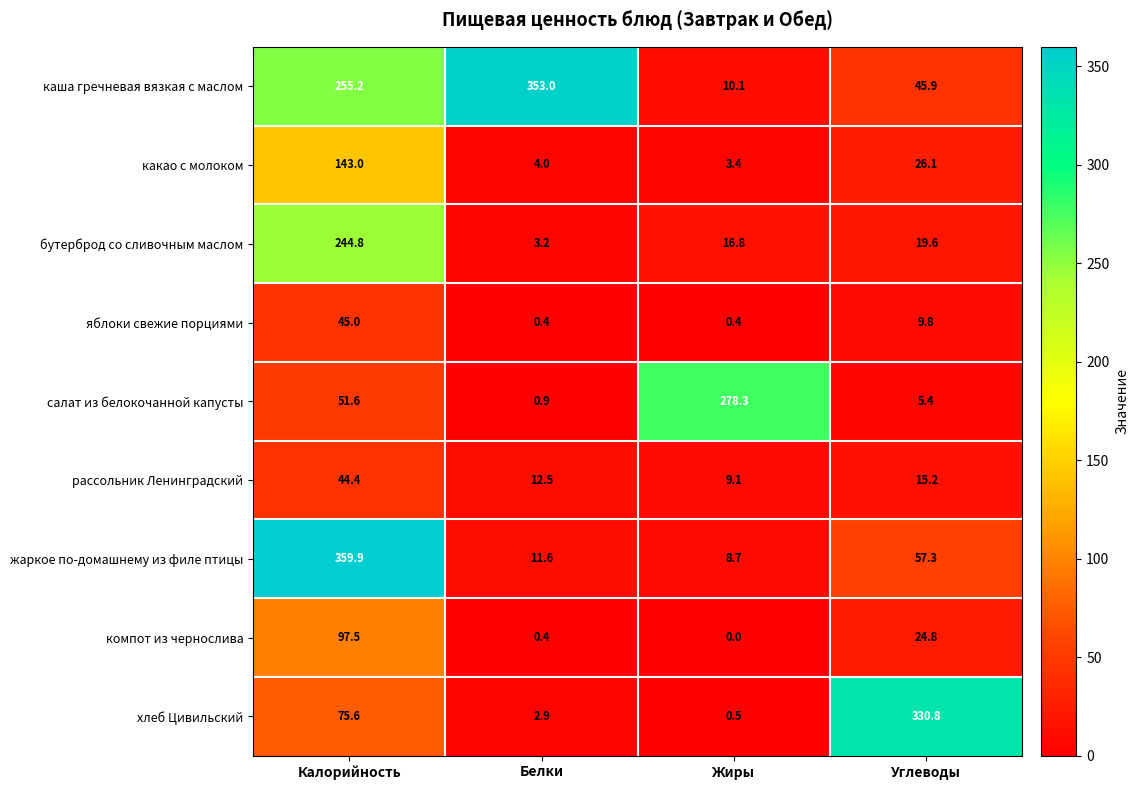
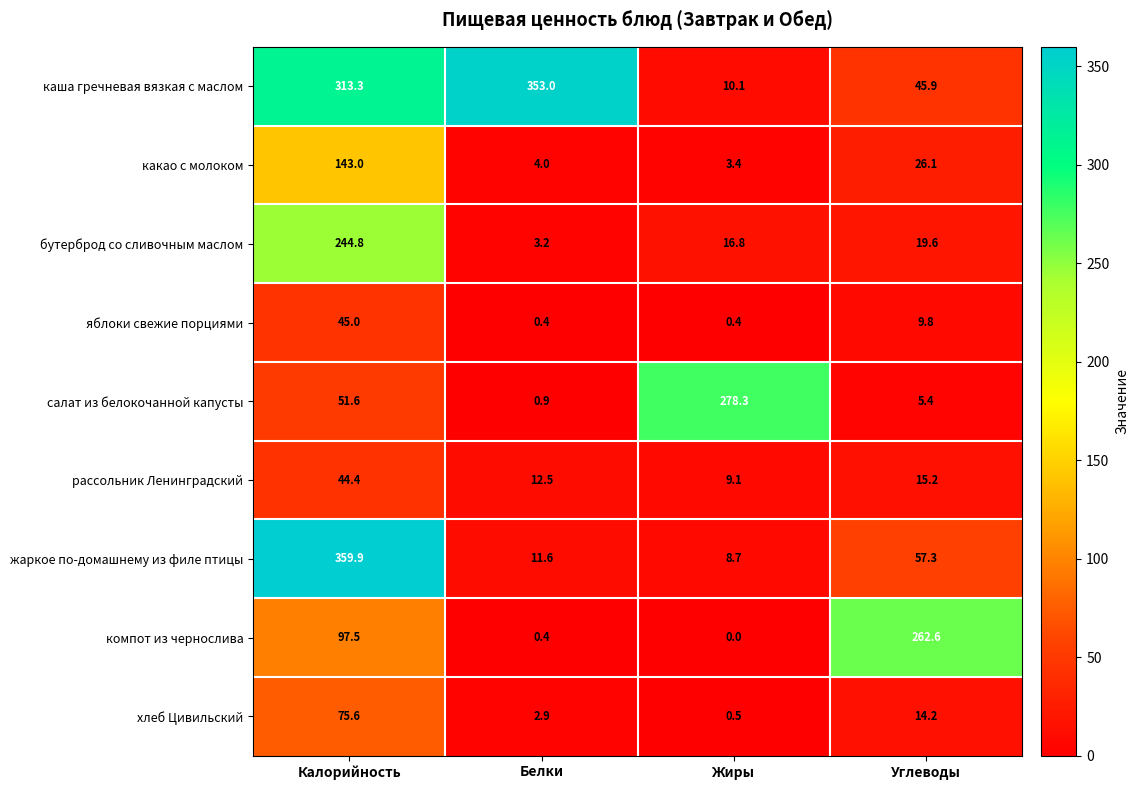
каша гречневая вязкая с маслом, Калорийность: 255.2 -> 313.3
компот из чернослива, Углеводы: 24.8 -> 262.6
хлеб Цивильский, Углеводы: 330.8 -> 14.2
